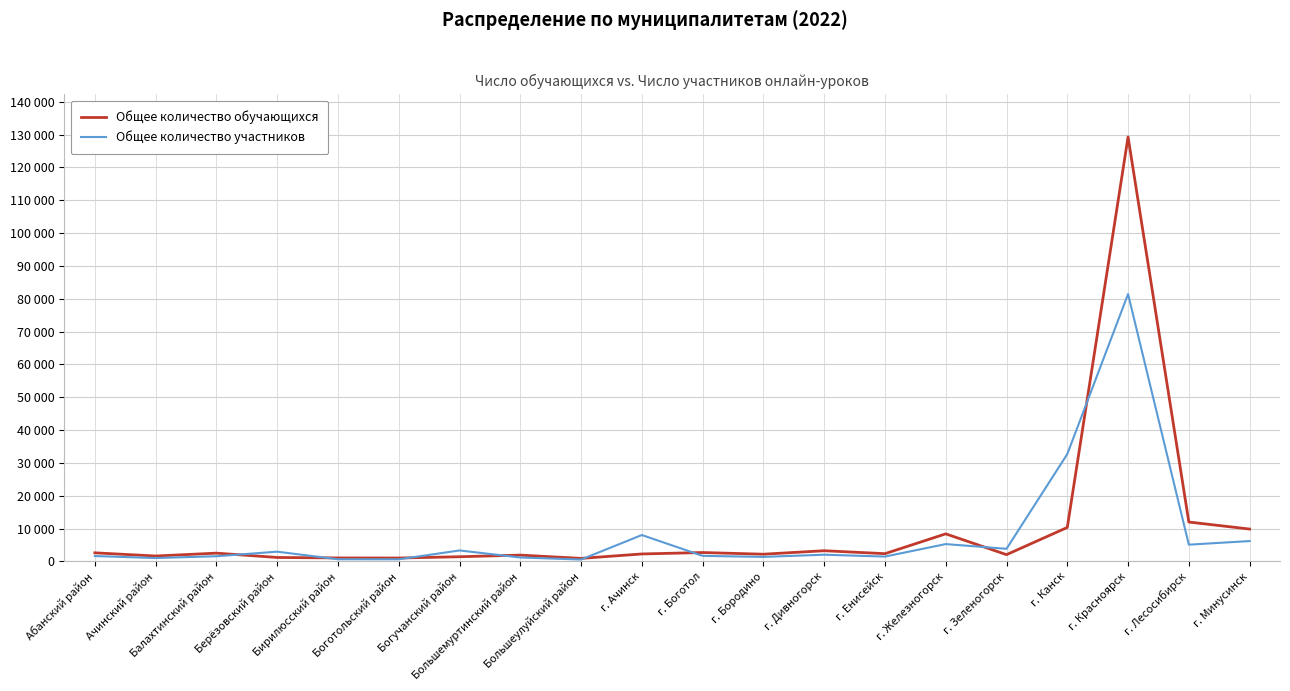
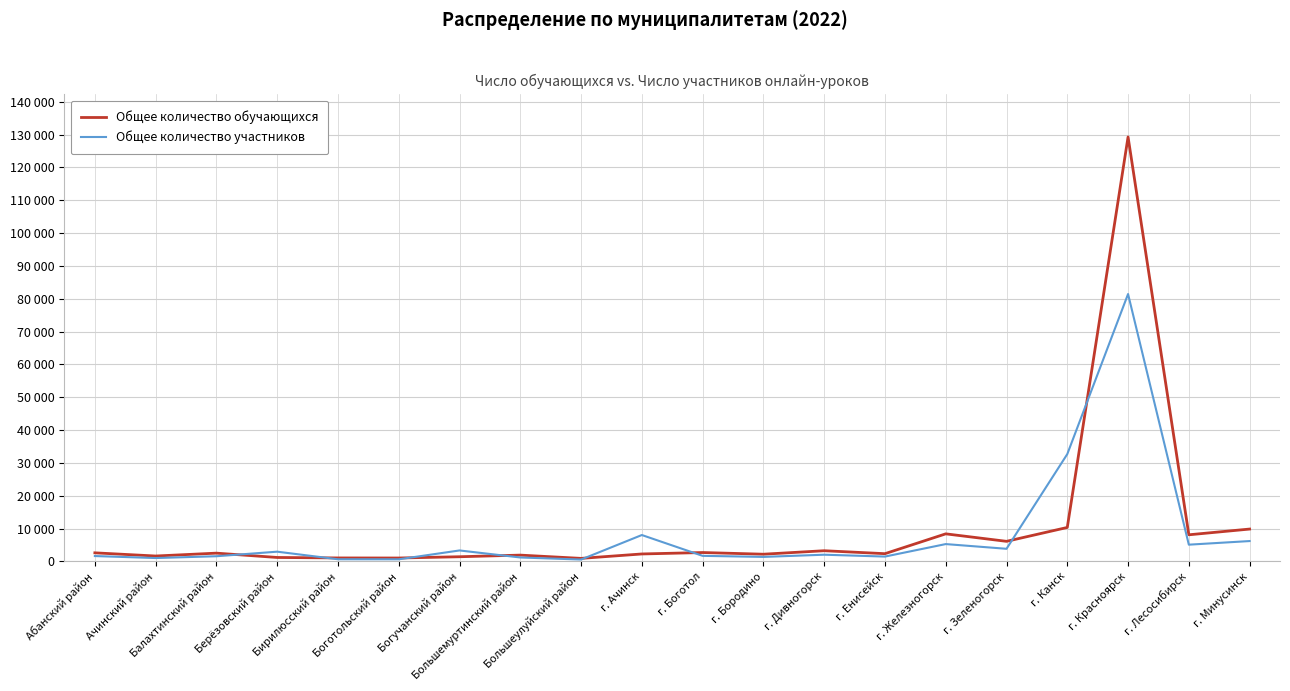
Общее количество обучающихся, г. Зеленогорск: 2000 -> 6000
Общее количество обучающихся, г. Лесосибирск: 12000 -> 8000
